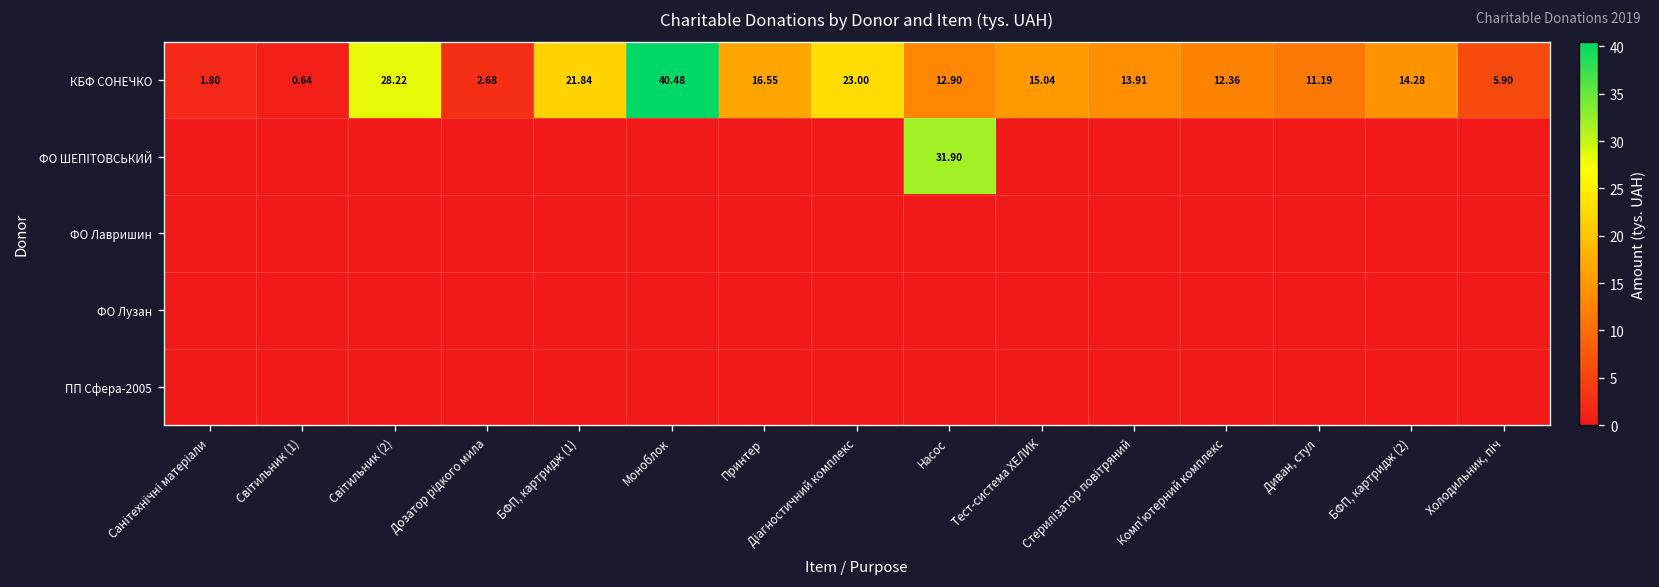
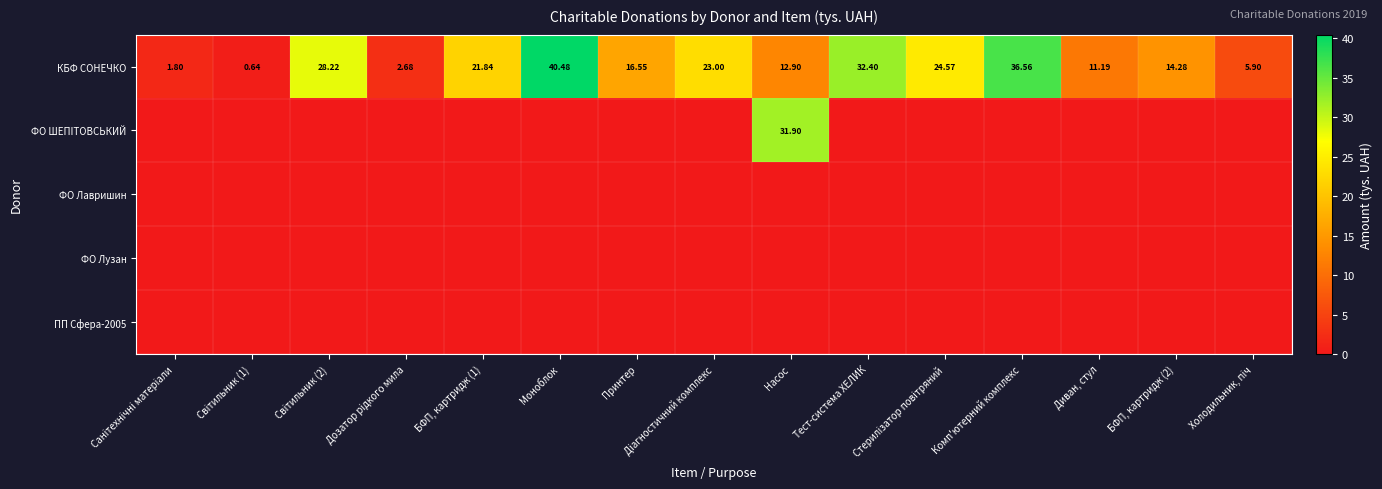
КБФ СОНЕЧКО, Тест-система ХЕЛИК: 15.04 -> 32.40
КБФ СОНЕЧКО, Стерилізатор повітряний: 13.91 -> 24.57
КБФ СОНЕЧКО, Комп'ютерний комплекс: 12.36 -> 36.56
